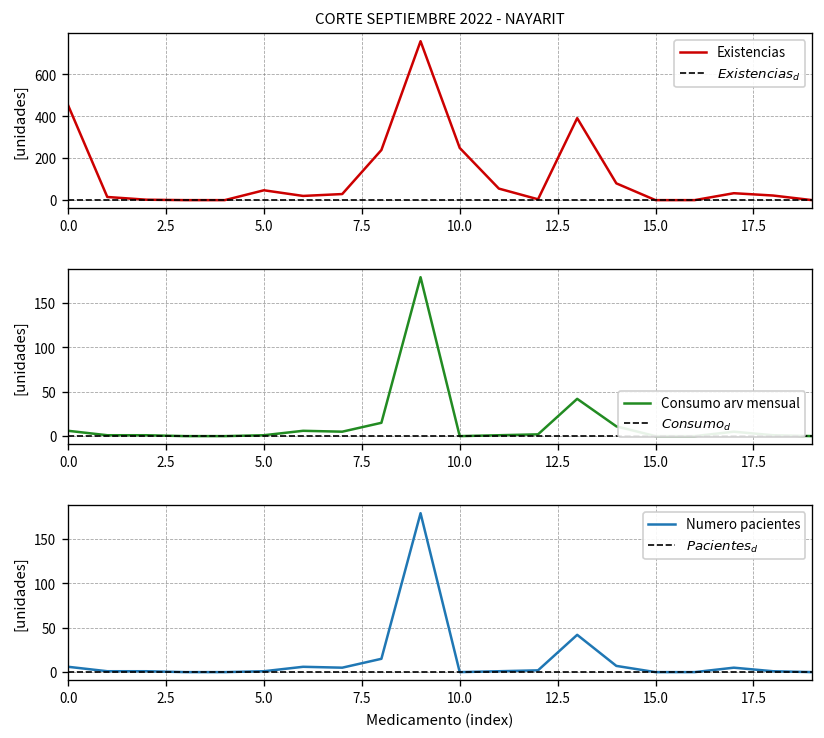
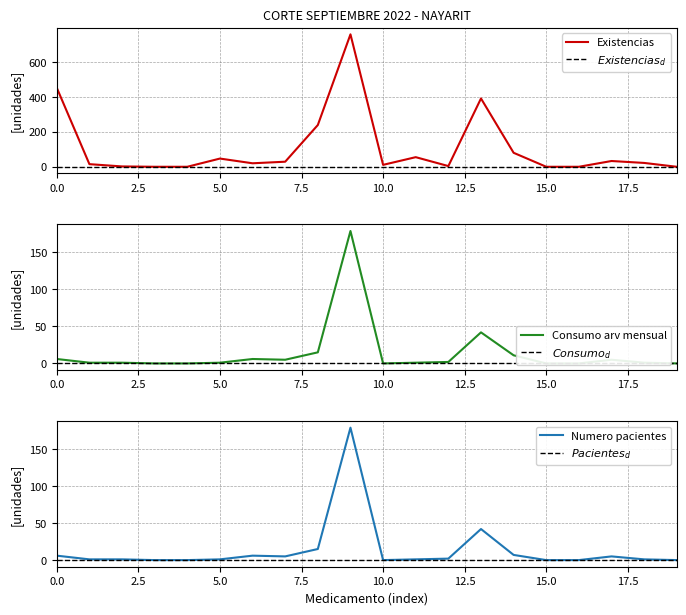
CORTE SEPTIEMBRE 2022 - NAYARIT, 10.0: 250 -> 10
